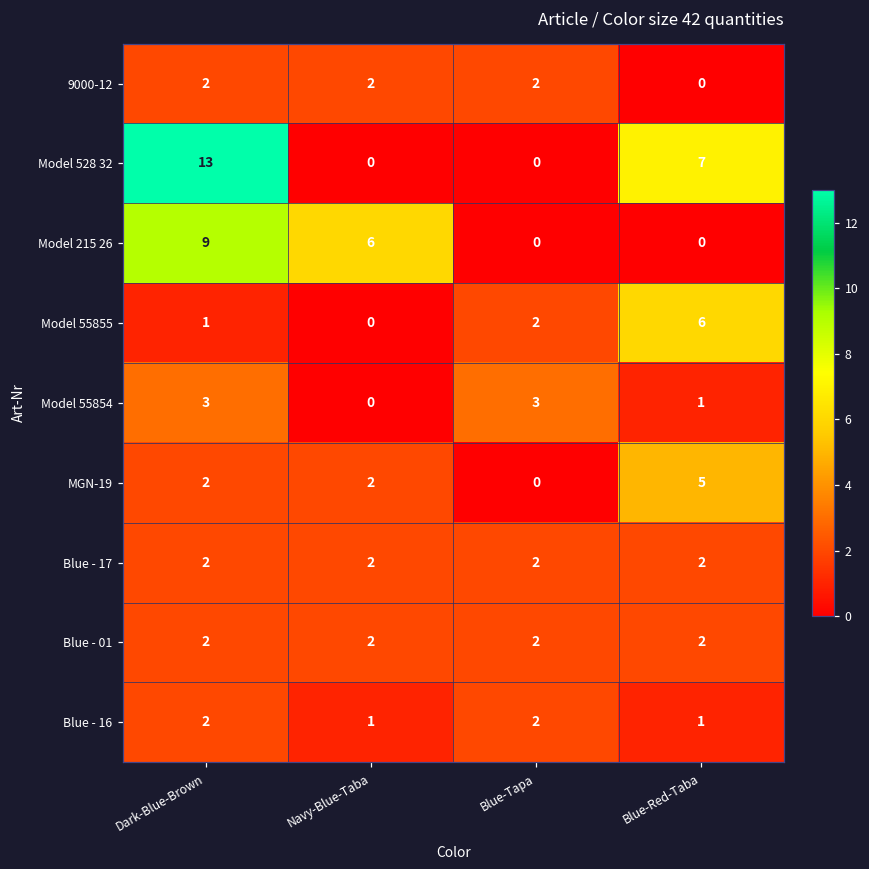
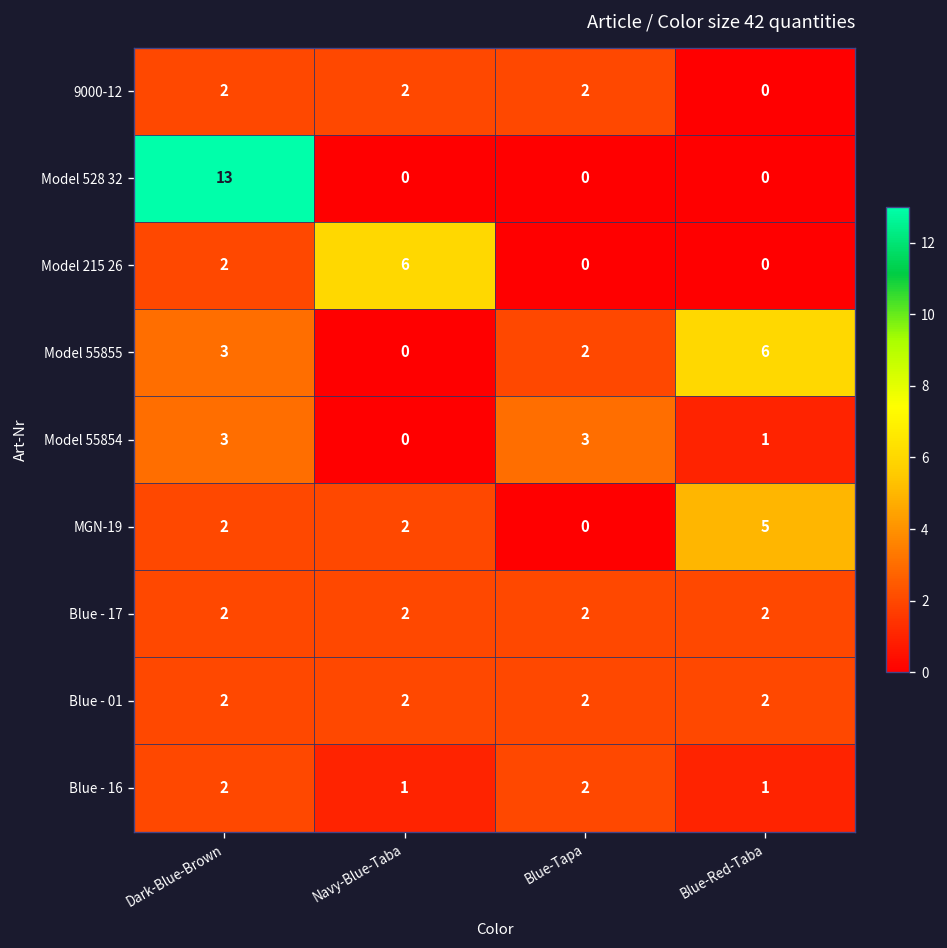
Model 528 32, Blue-Red-Taba: 7 -> 0
Model 215 26, Dark-Blue-Brown: 9 -> 2
Model 55855, Dark-Blue-Brown: 1 -> 3
